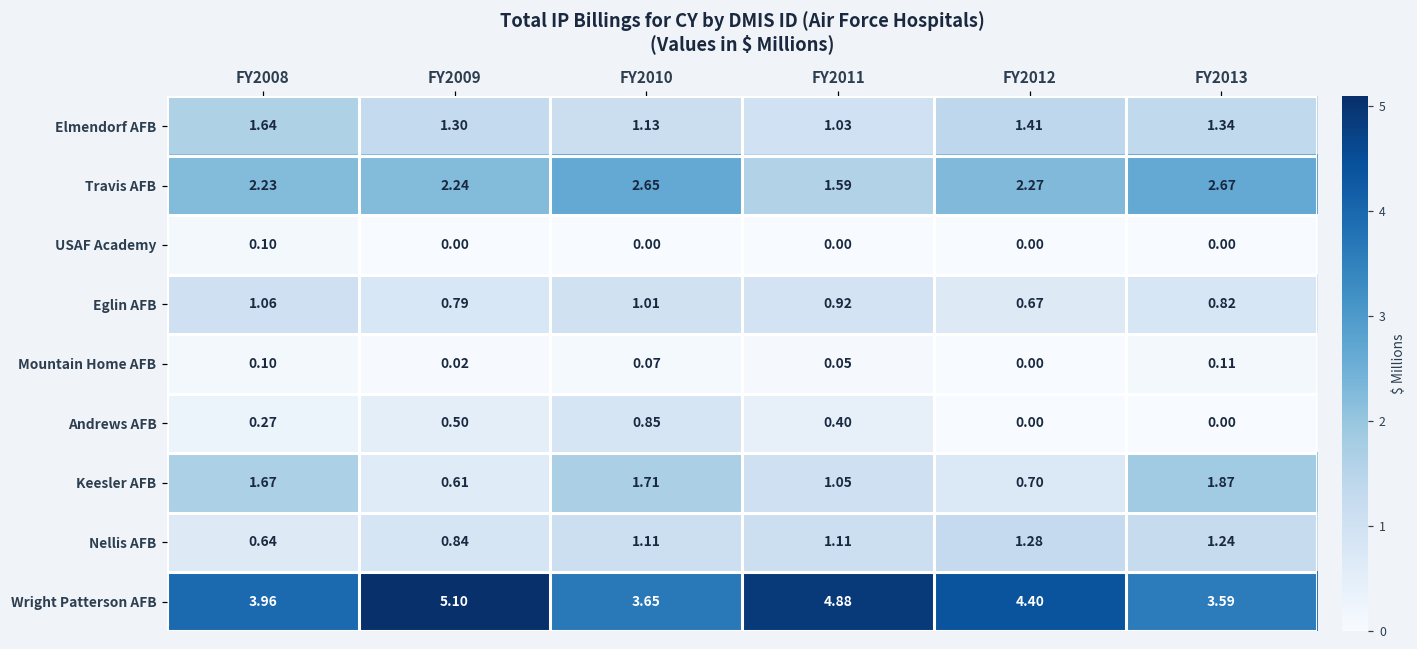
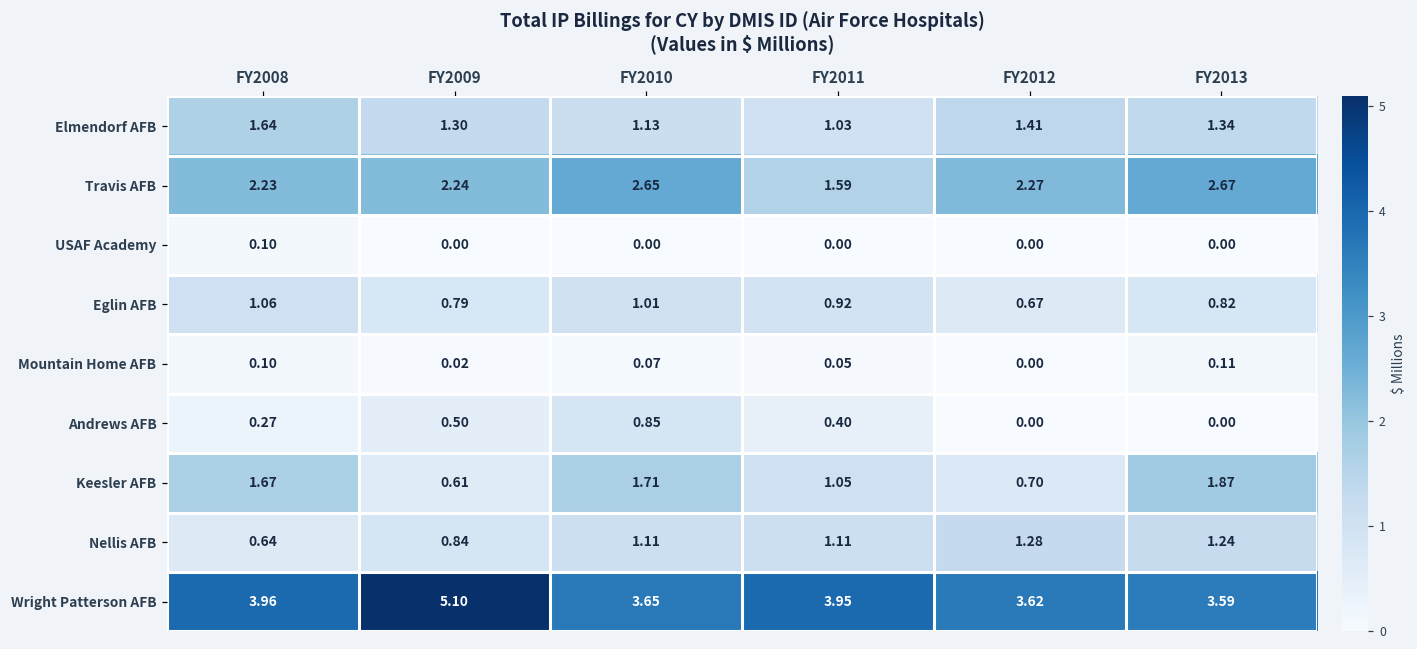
Wright Patterson AFB, FY2011: 4.88 -> 3.95
Wright Patterson AFB, FY2012: 4.40 -> 3.62
